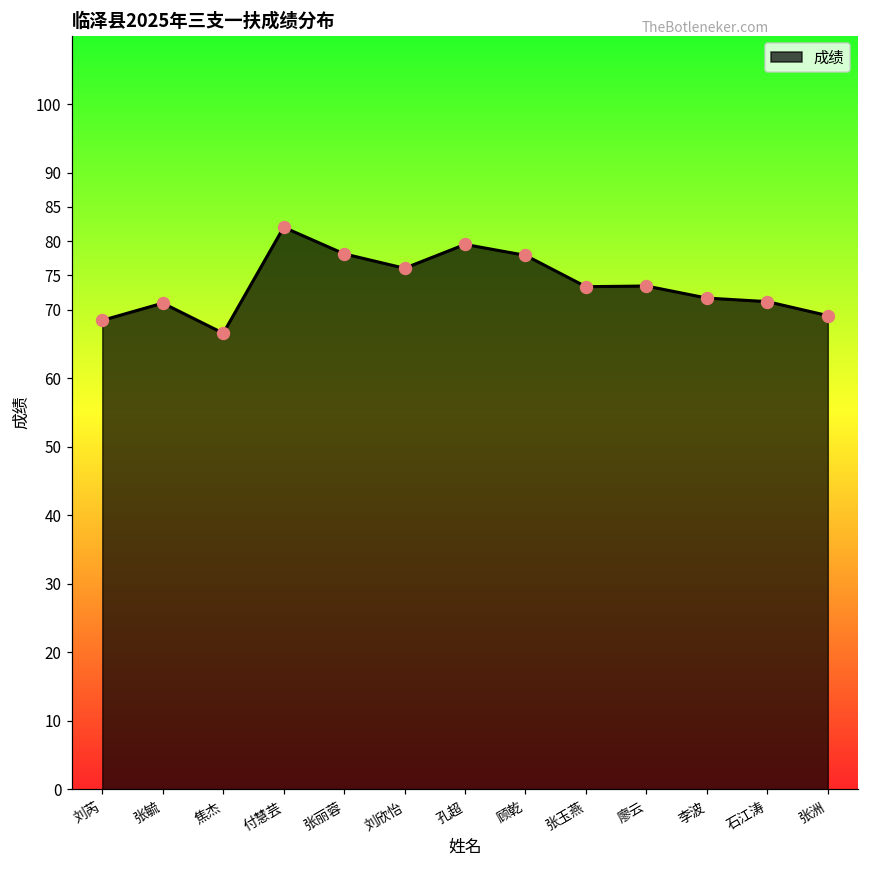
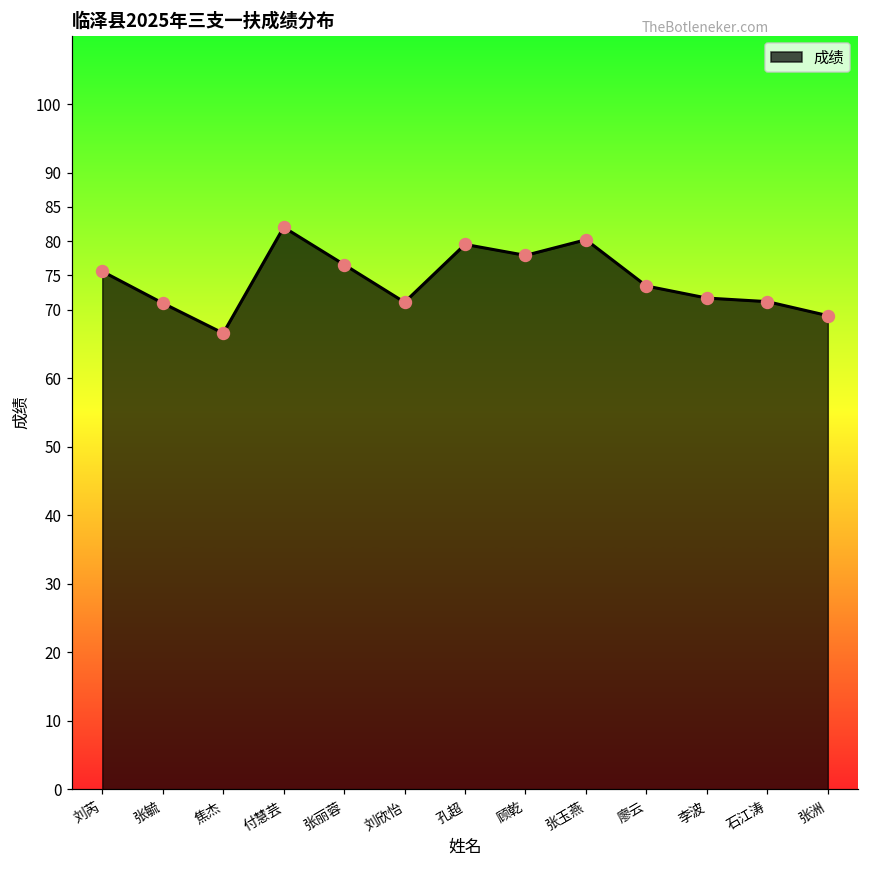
刘芮: 68 -> 76
张丽蓉: 78 -> 77
刘欣怡: 76 -> 71
张玉燕: 73 -> 80
